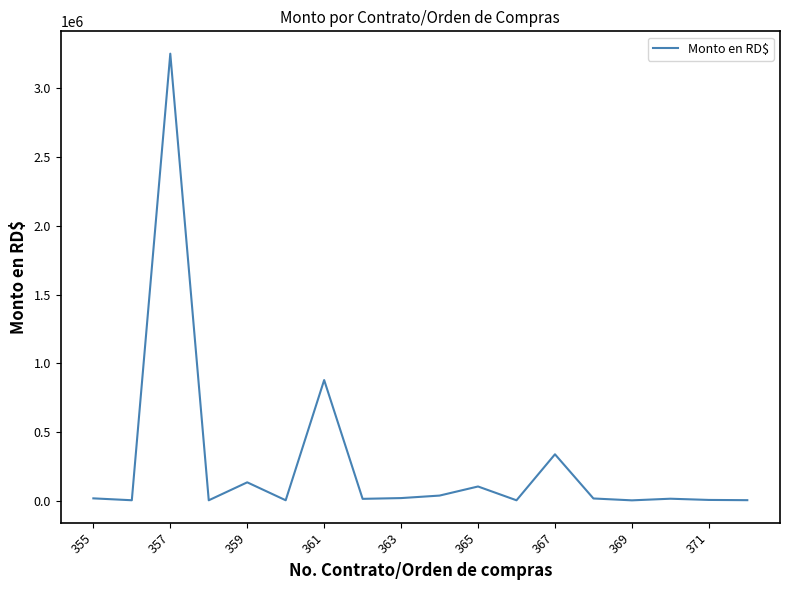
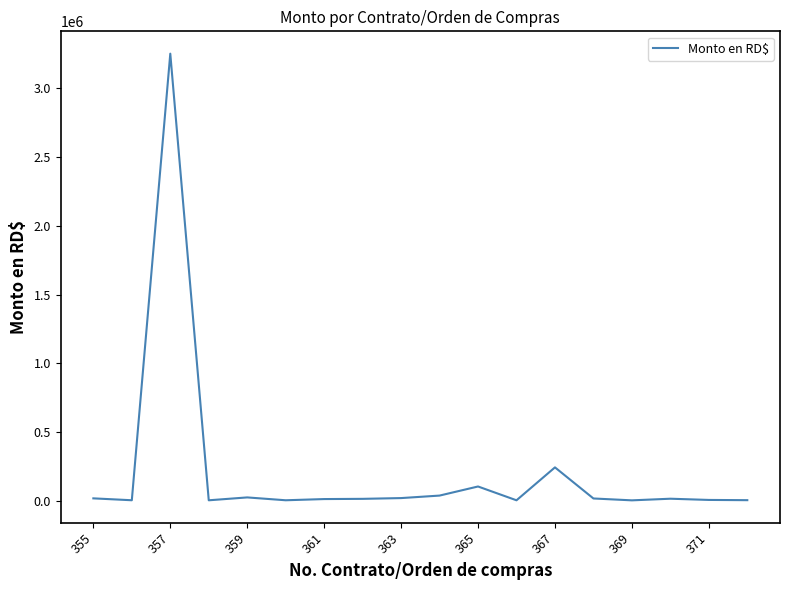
359: 140000 -> 30000
361: 880000 -> 10000
367: 340000 -> 240000
